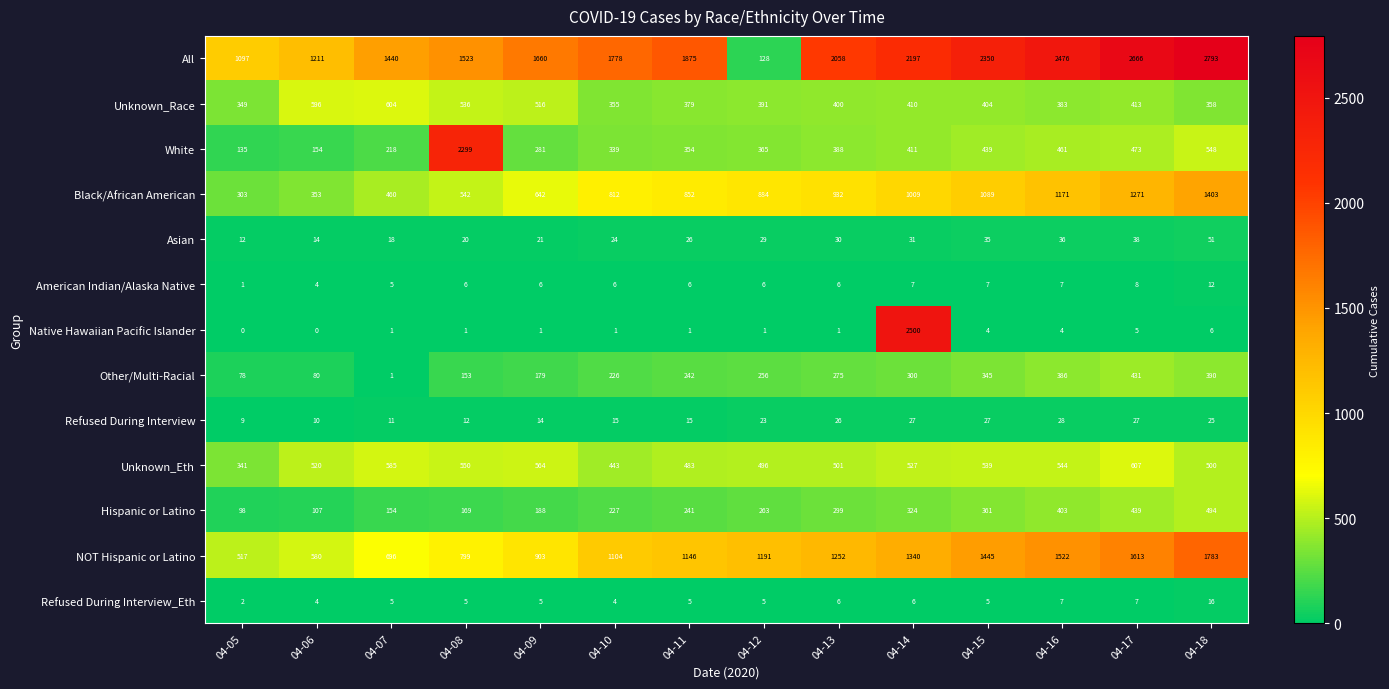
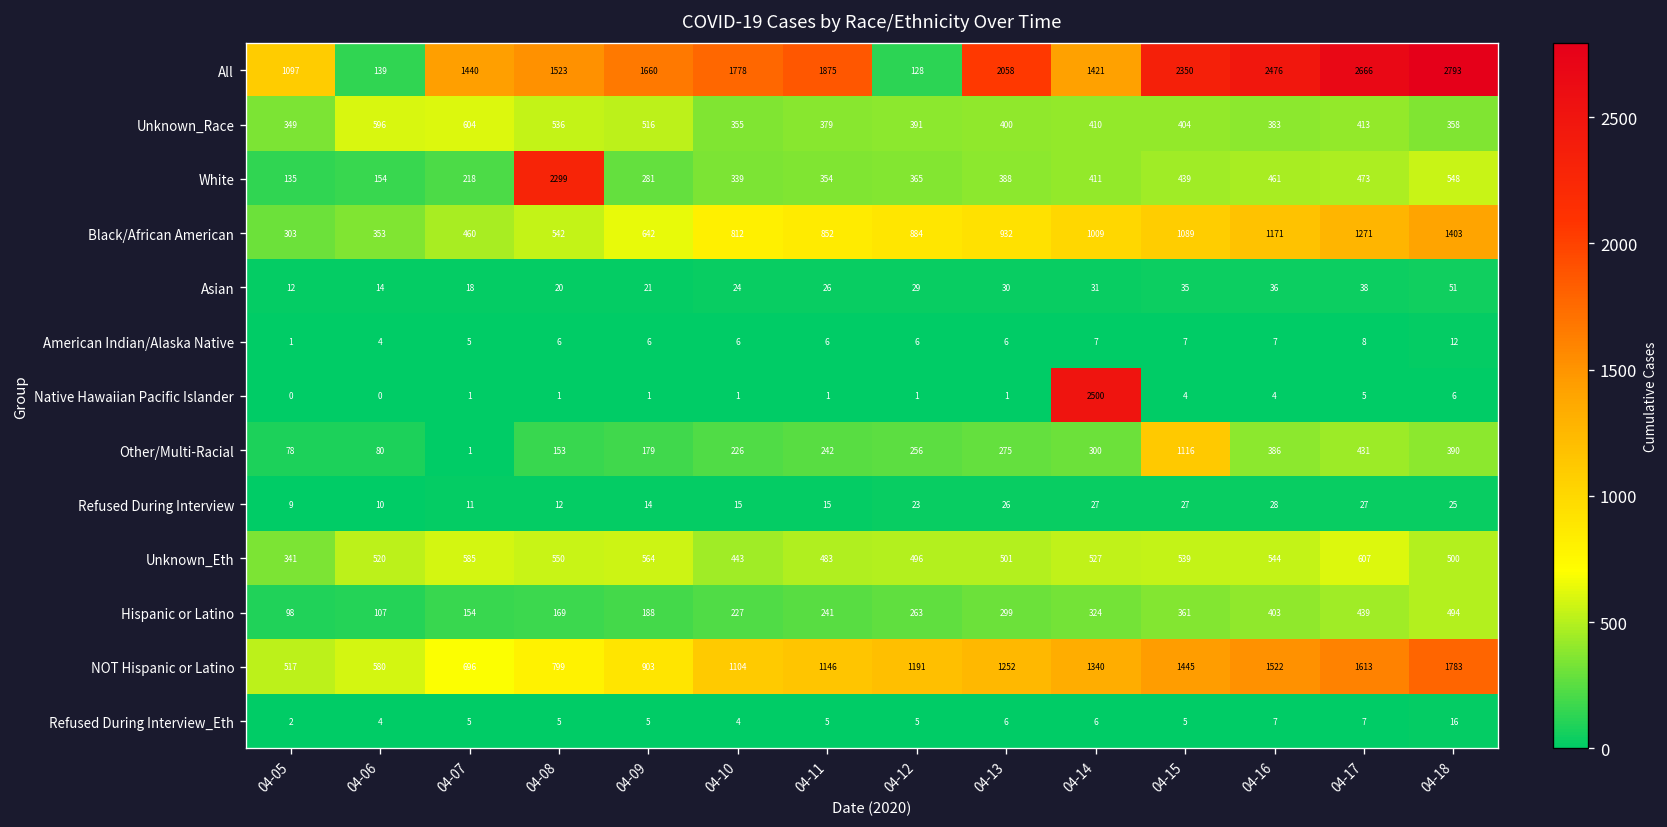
All, 04-06: 1211 -> 139
All, 04-14: 2197 -> 1421
Other/Multi-Racial, 04-15: 345 -> 1116
